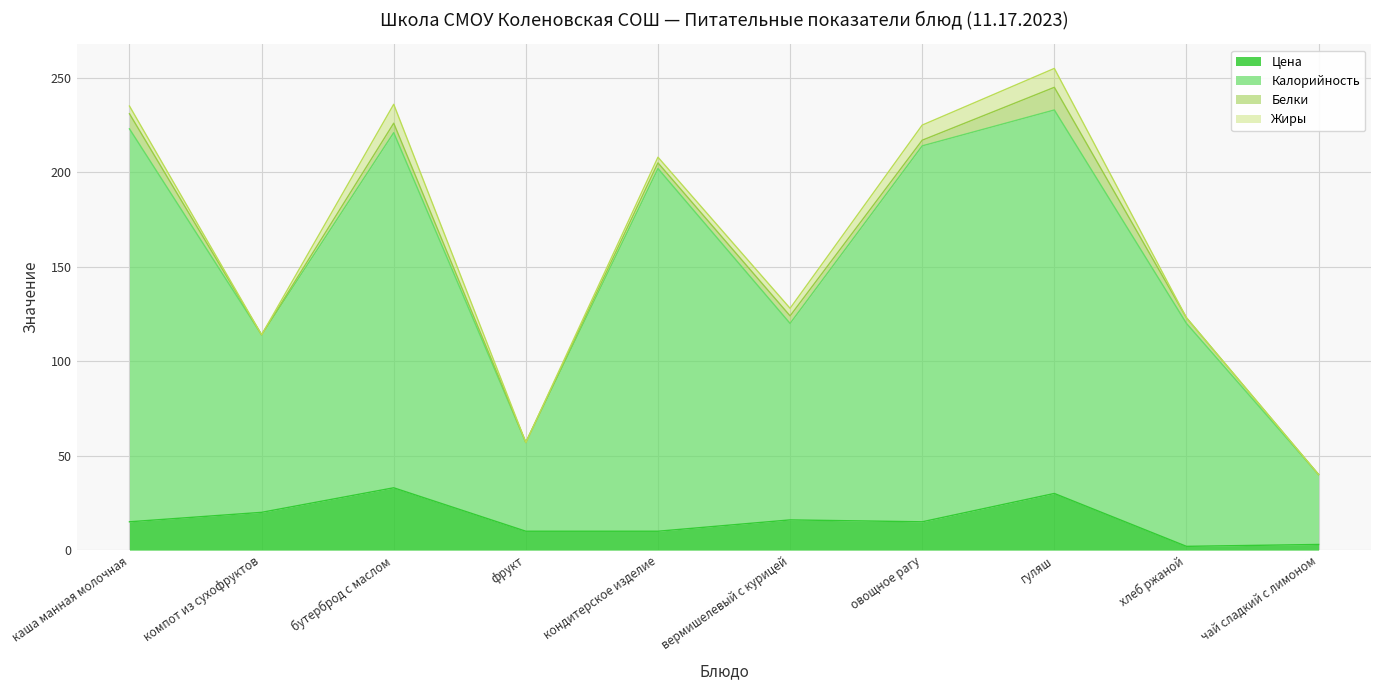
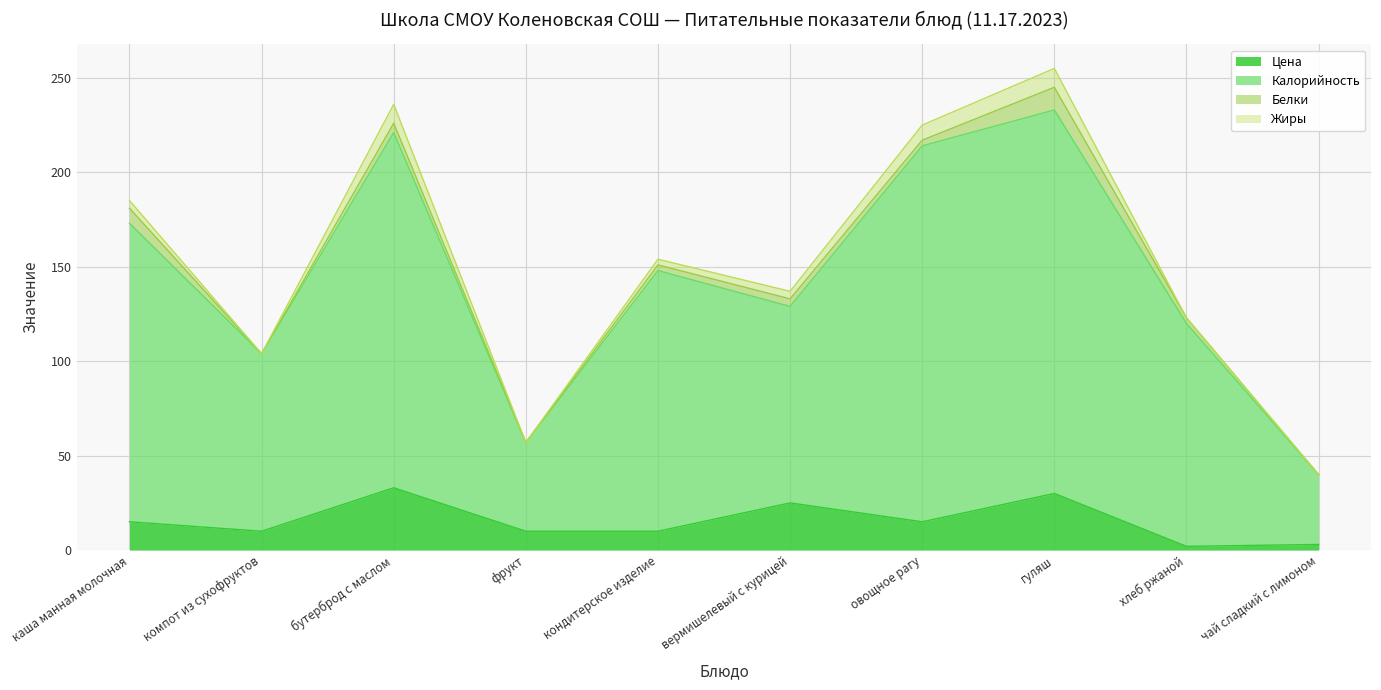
Калорийность, каша манная молочная: 208 -> 158
Цена, компот из сухофруктов: 20 -> 10
Калорийность, кондитерское изделие: 192 -> 138
Цена, вермишелевый с курицей: 16 -> 25
